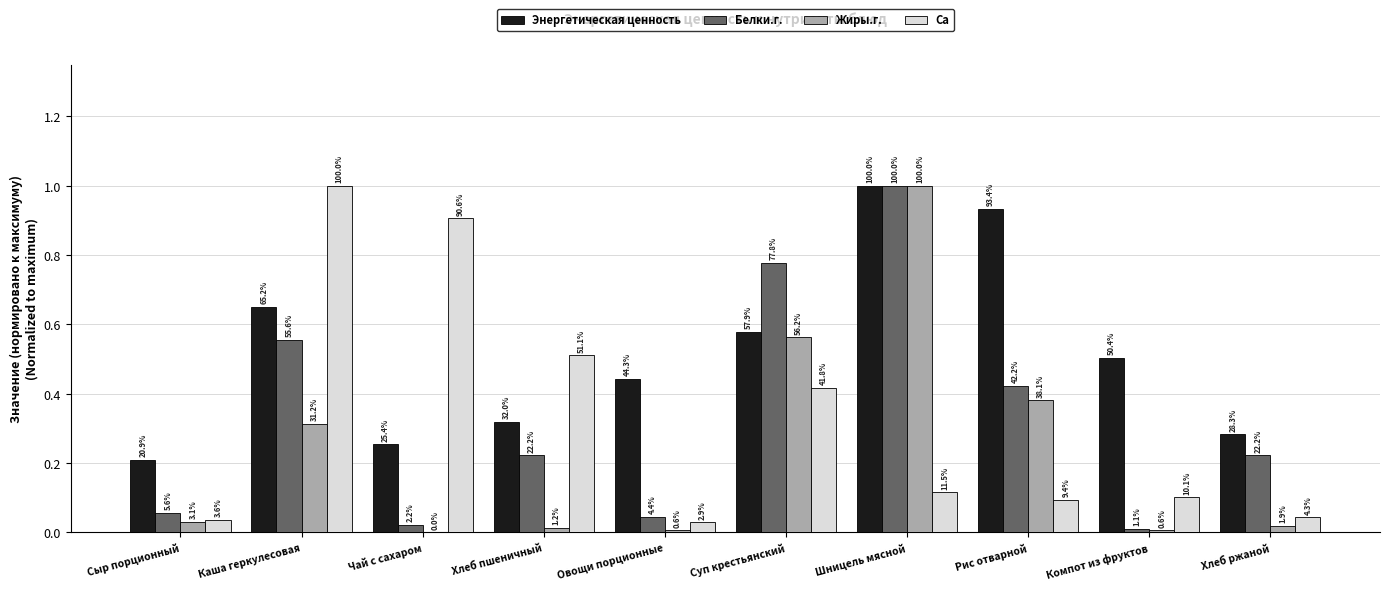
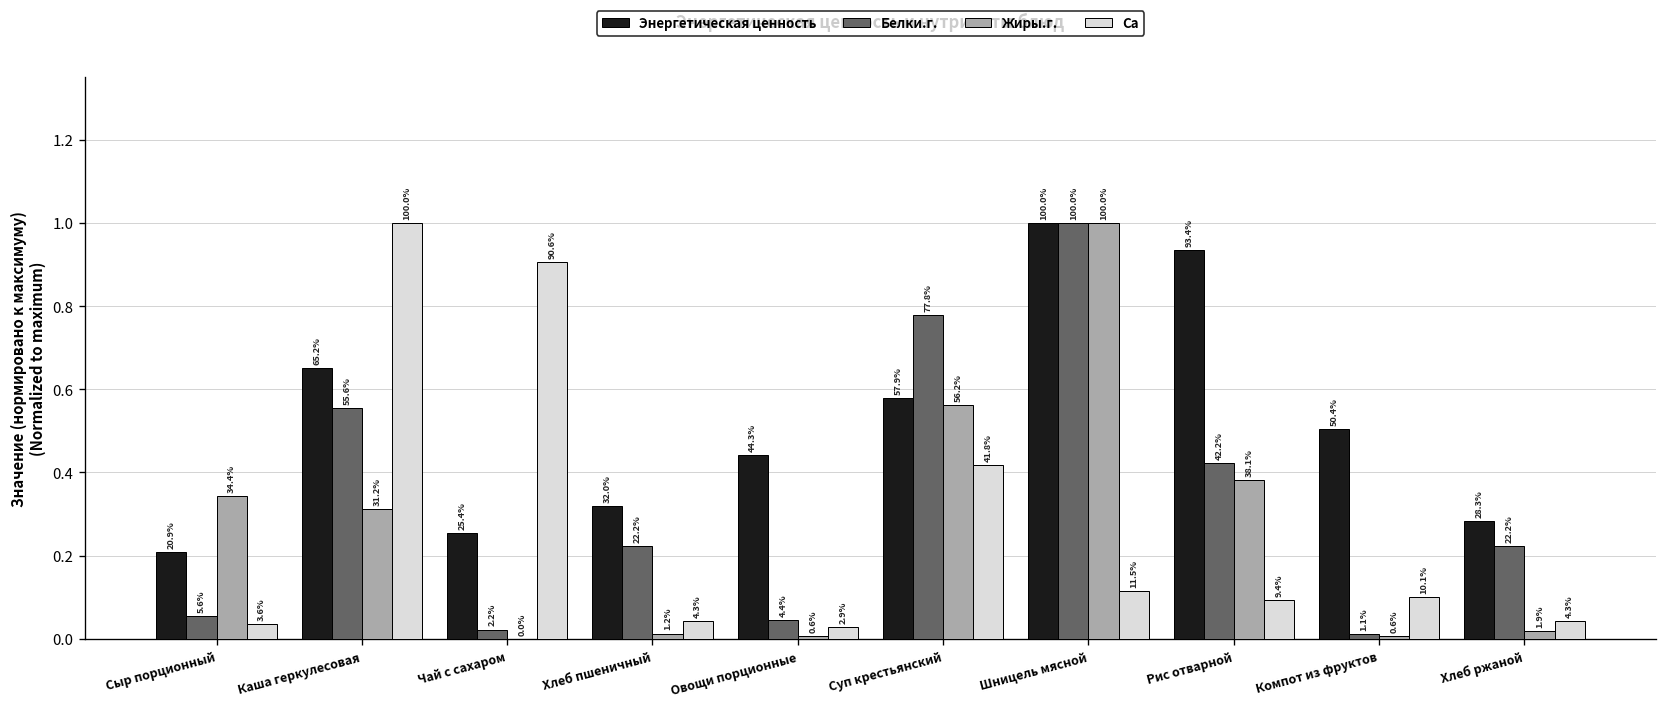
Жиры.г., Сыр порционный: 3.1% -> 34.4%
Са, Хлеб пшеничный: 51.1% -> 4.3%
